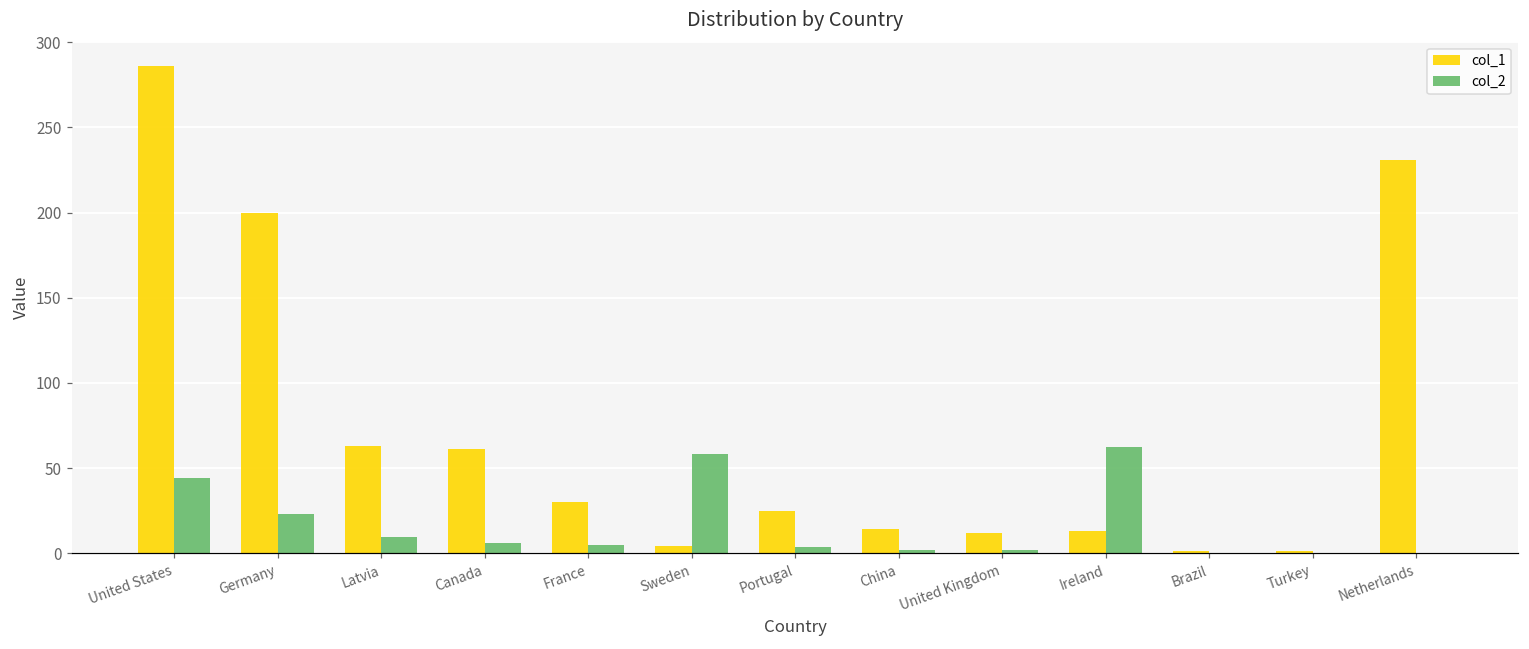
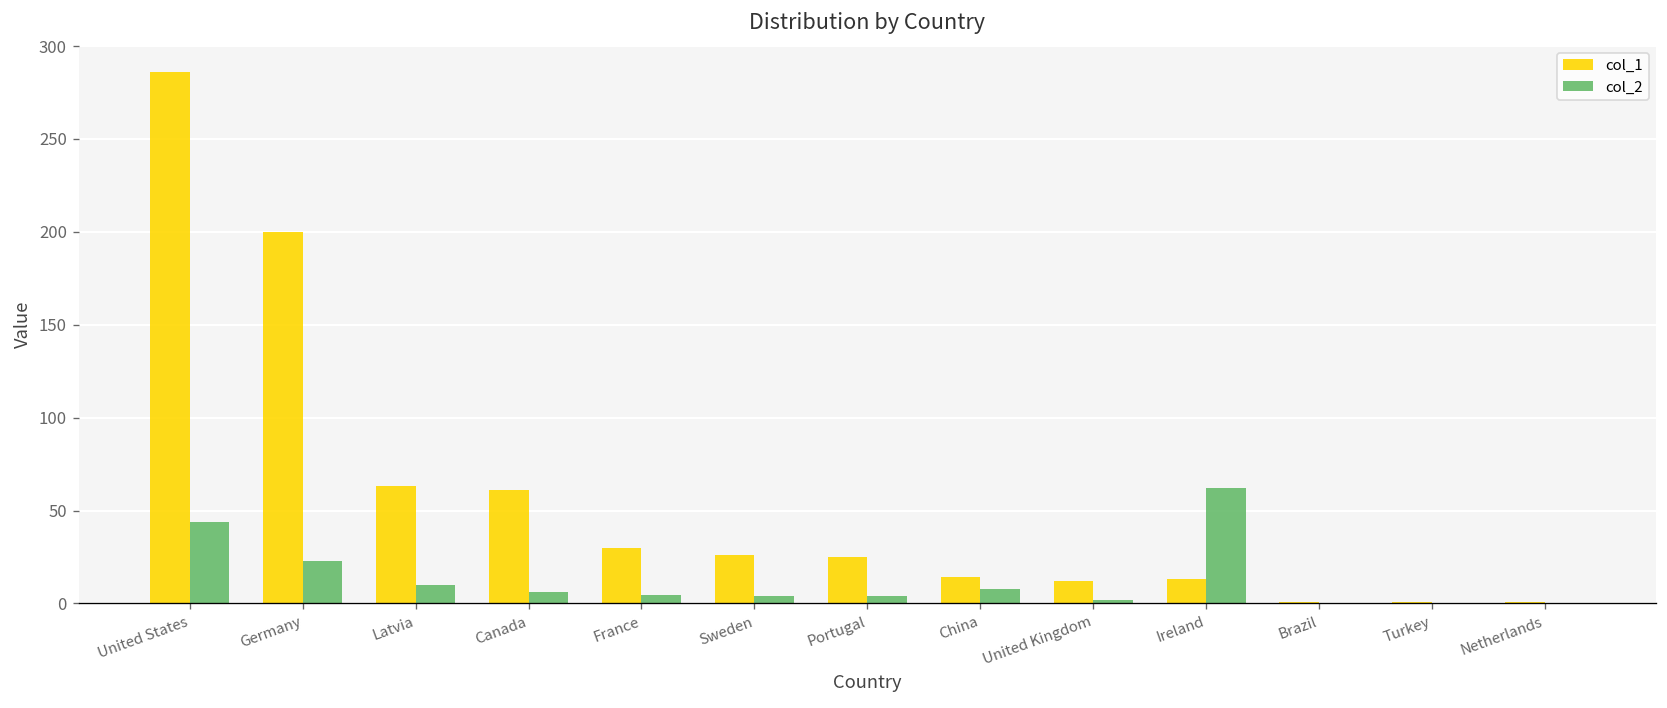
col_1, Sweden: 4 -> 26
col_2, Sweden: 58 -> 4
col_2, China: 2 -> 8
col_1, Netherlands: 231 -> 1
